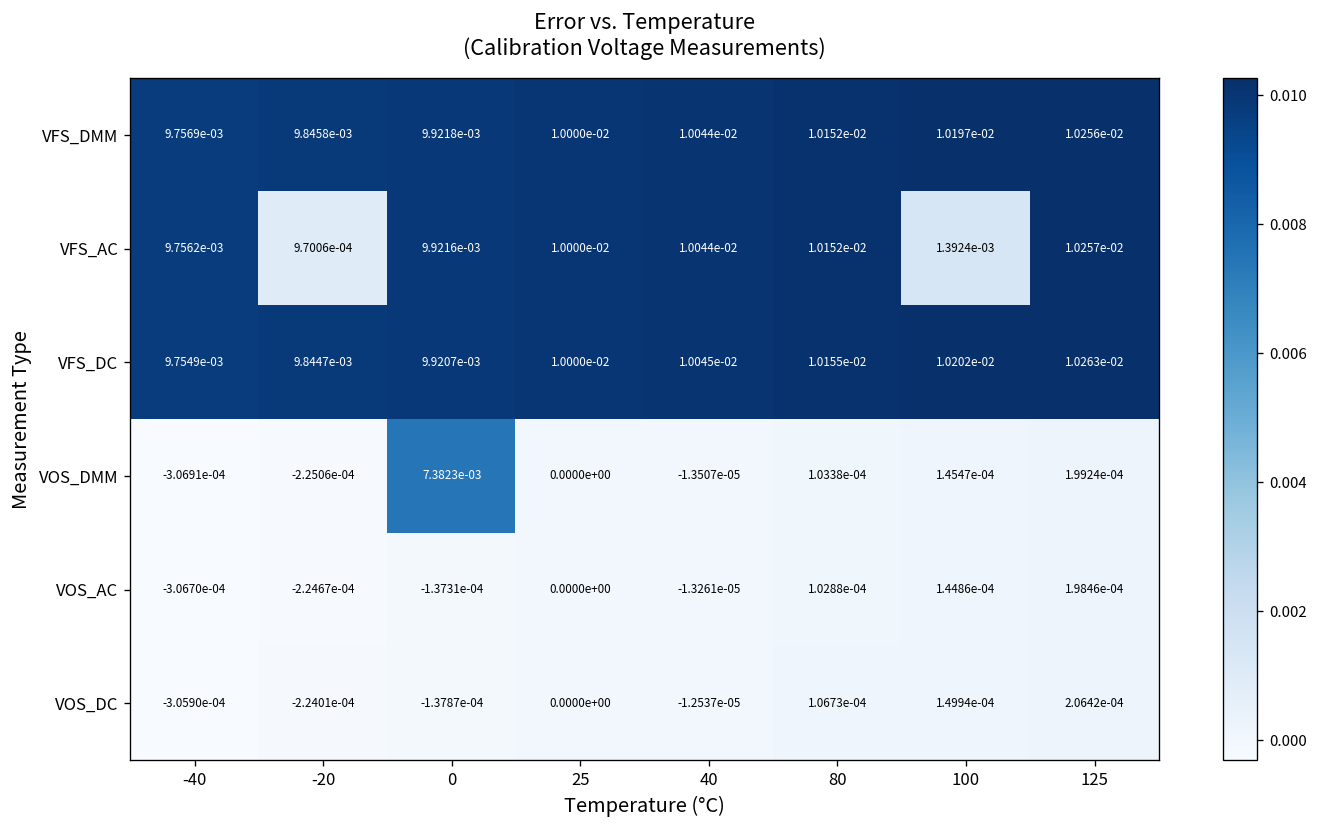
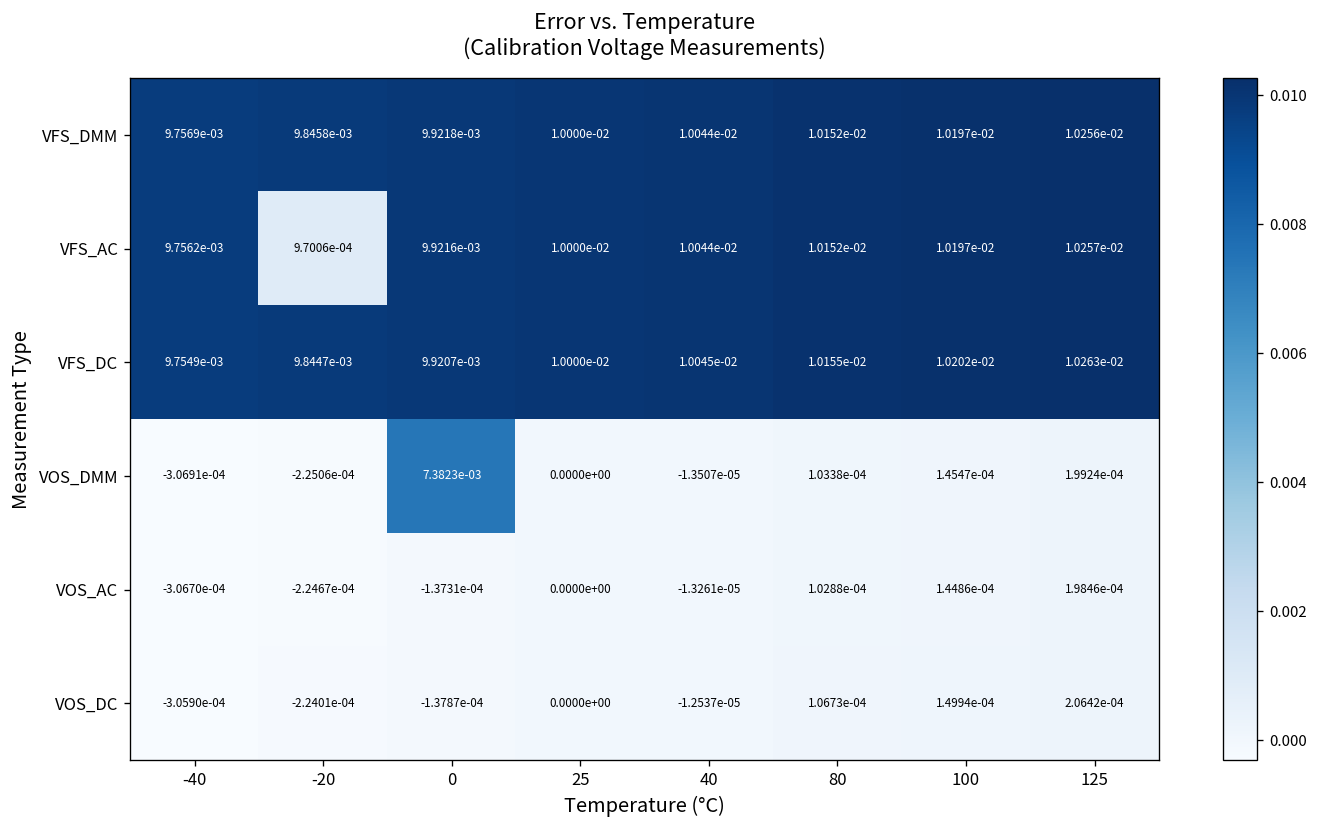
VFS_AC, 100: 1.3924e-03 -> 1.0197e-02
